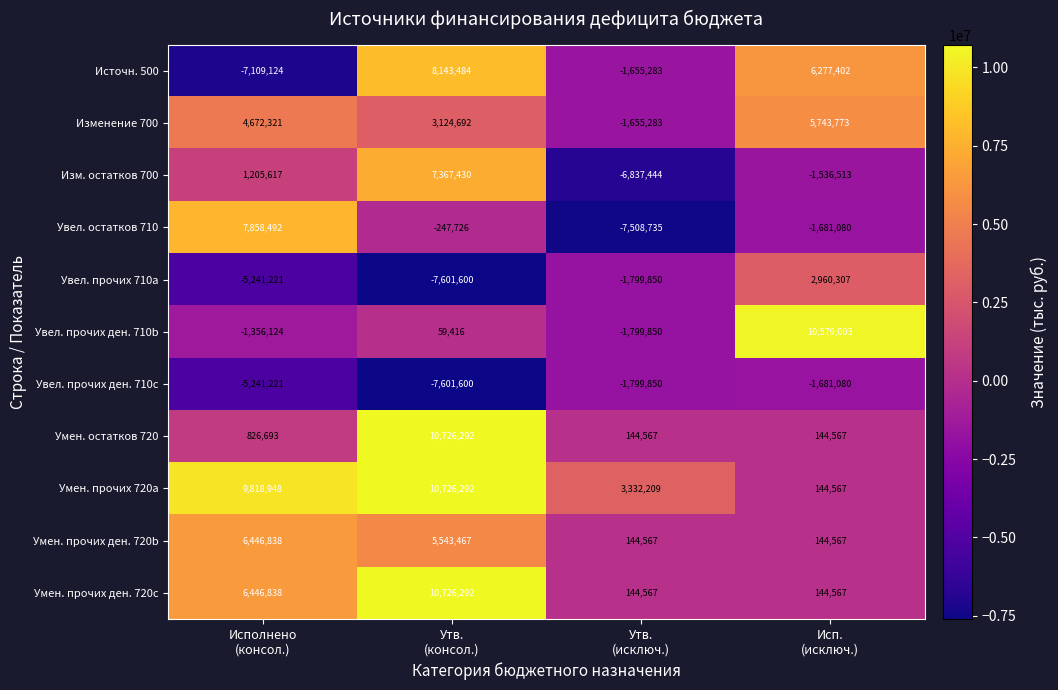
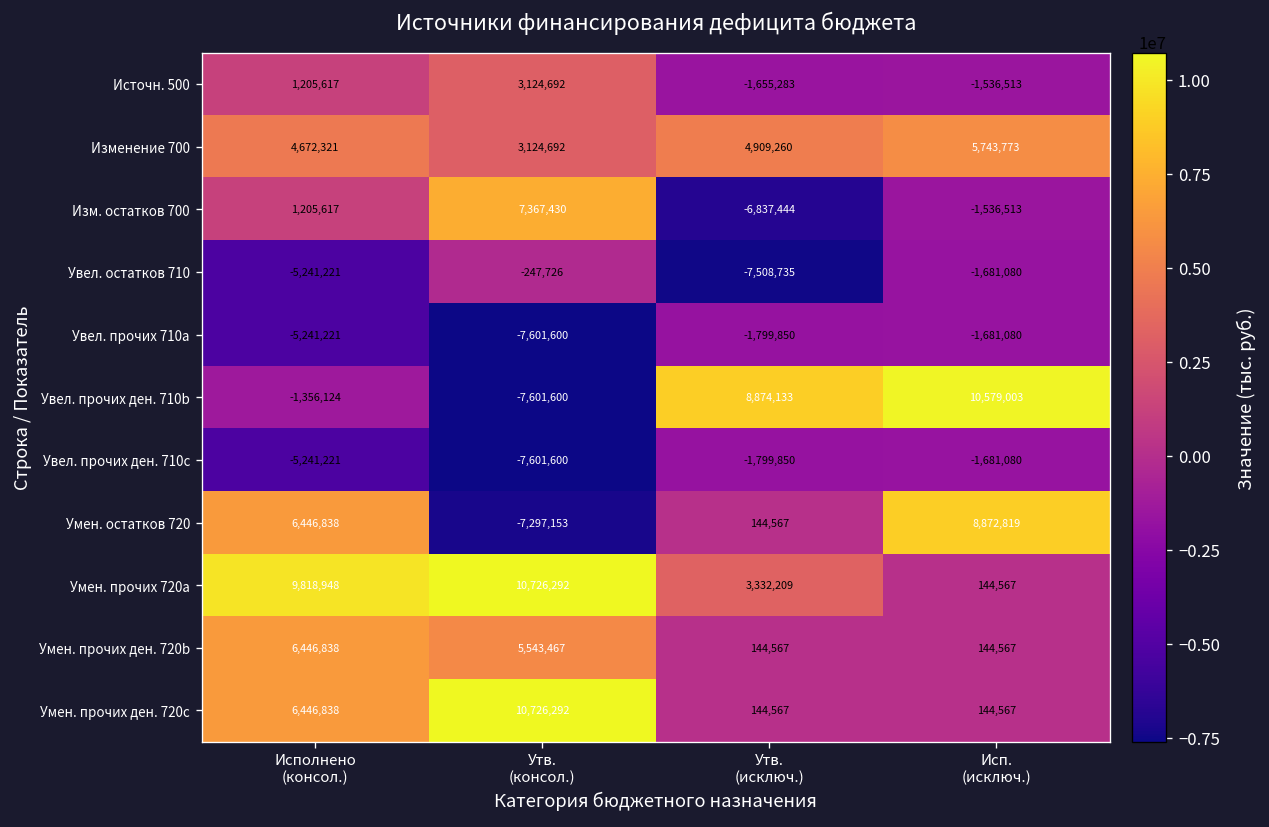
Источн. 500, Исполнено (консол.): -7,109,124 -> 1,205,617
Источн. 500, Утв. (консол.): 8,143,484 -> 3,124,692
Источн. 500, Исп. (исключ.): 6,277,402 -> -1,536,513
Изменение 700, Утв. (исключ.): -1,655,283 -> 4,909,260
Увел. остатков 710, Исполнено (консол.): 7,858,492 -> -5,241,221
Увел. прочих 710a, Исп. (исключ.): 2,960,307 -> -1,681,080
Увел. прочих ден. 710b, Утв. (консол.): 59,416 -> -7,601,600
Увел. прочих ден. 710b, Утв. (исключ.): -1,799,850 -> 8,874,133
Умен. остатков 720, Исполнено (консол.): 826,693 -> 6,446,838
Умен. остатков 720, Утв. (консол.): 10,726,292 -> -7,297,153
Умен. остатков 720, Исп. (исключ.): 144,567 -> 8,872,819
